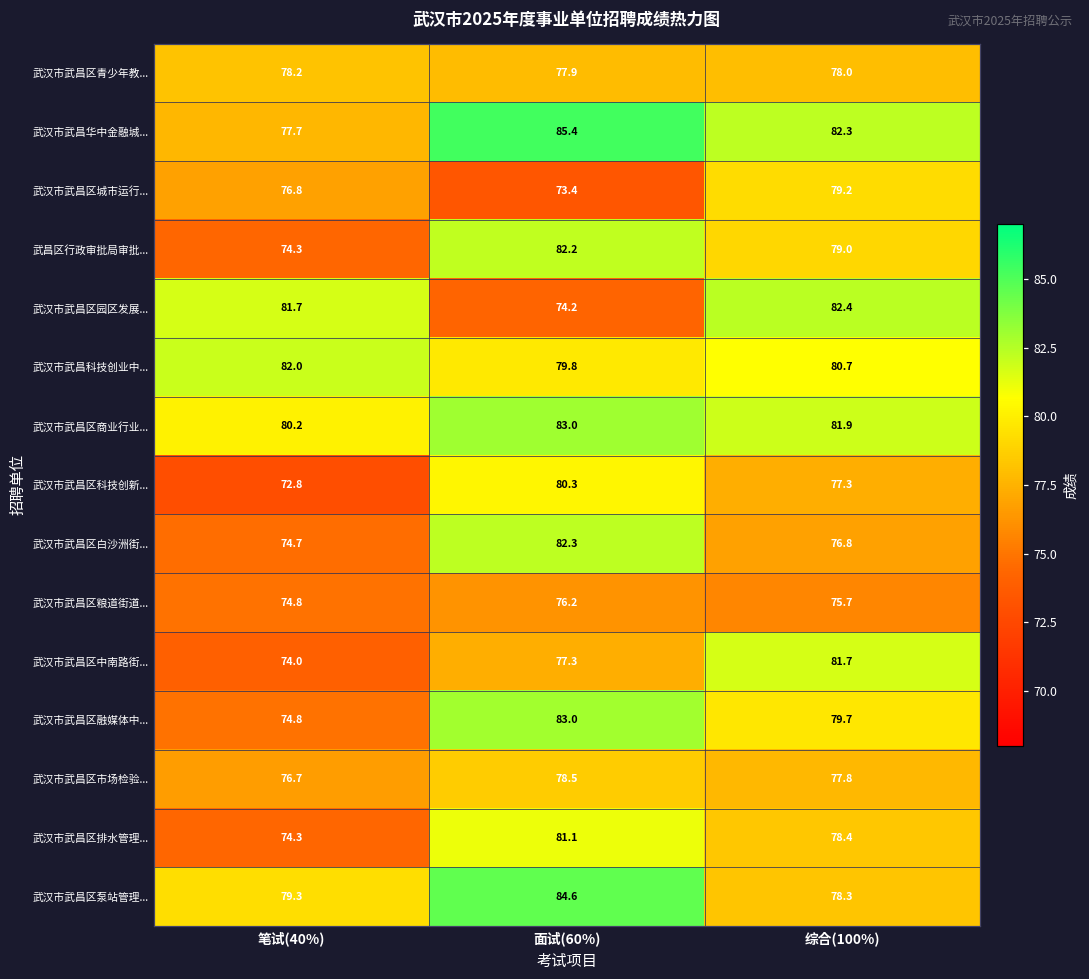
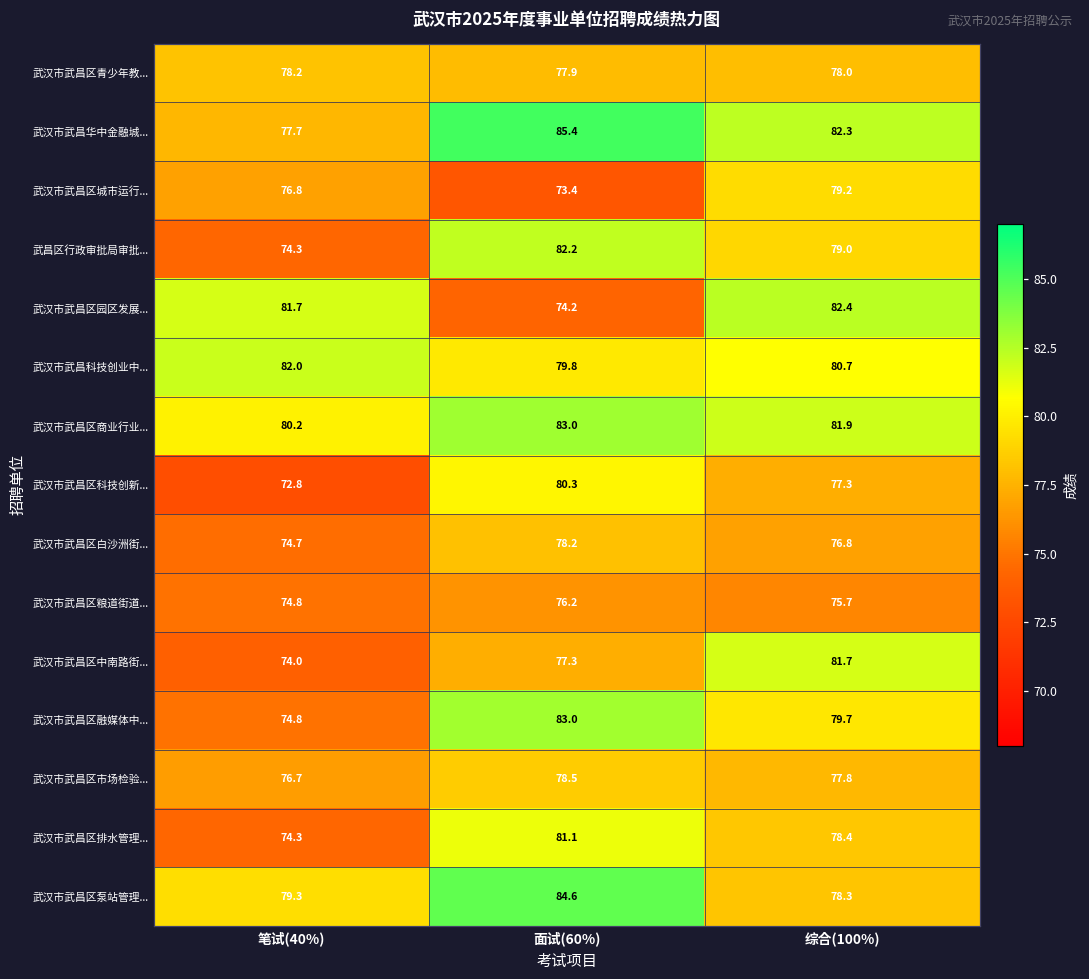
武汉市武昌区白沙洲街..., 面试(60%): 82.3 -> 78.2
